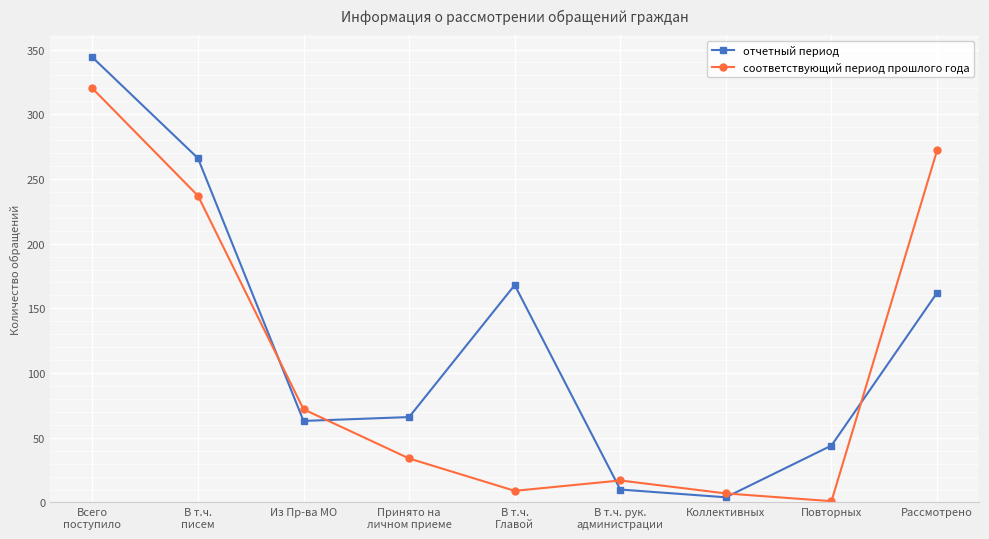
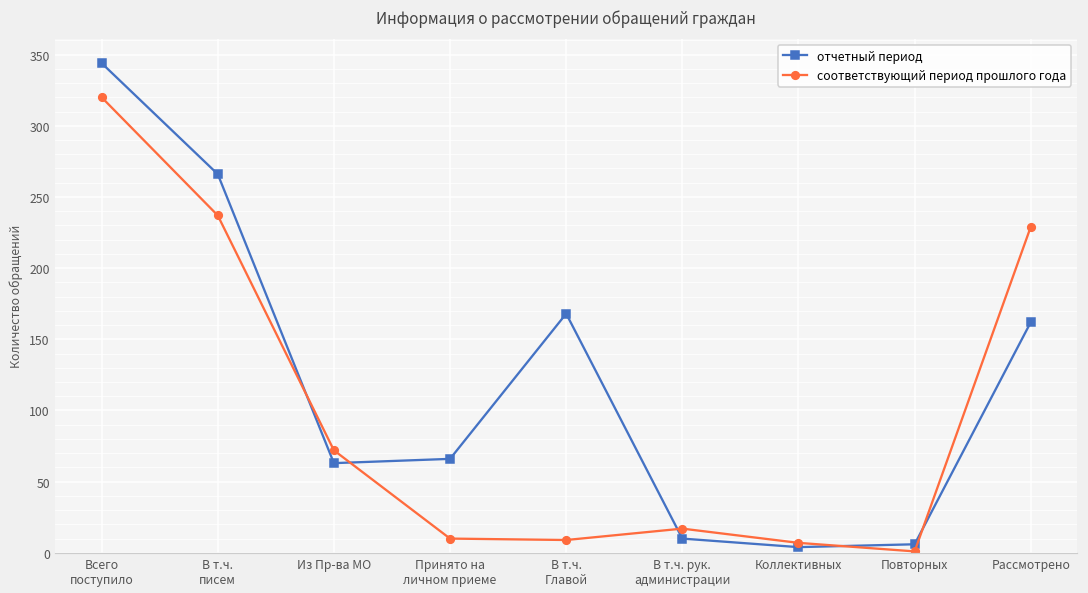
соответствующий период прошлого года, Принято на личном приеме: 34 -> 10
отчетный период, Повторных: 44 -> 6
соответствующий период прошлого года, Рассмотрено: 272 -> 229
